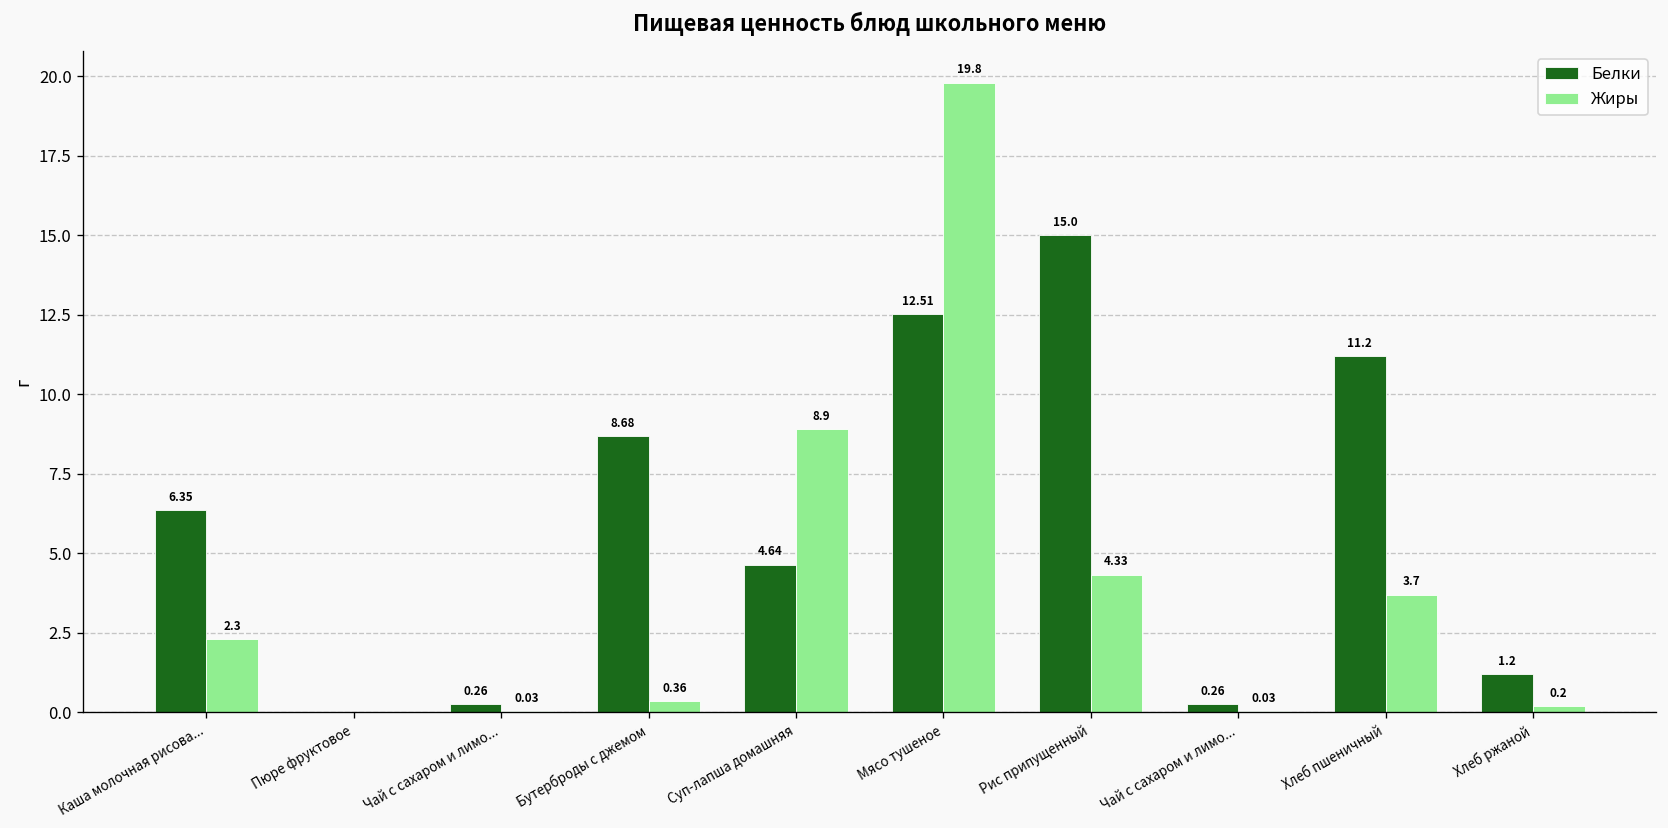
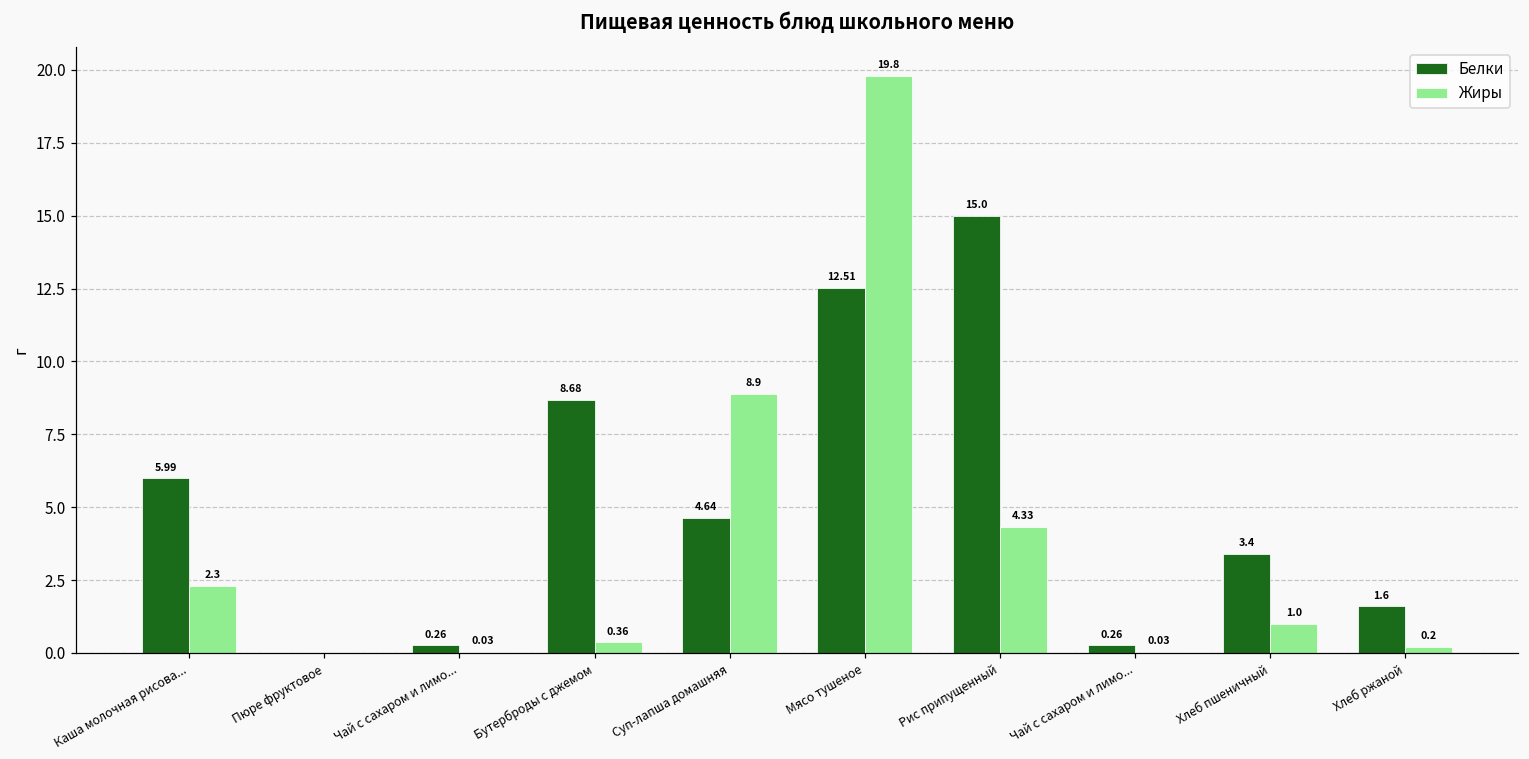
Белки, Каша молочная рисова...: 6.35 -> 5.99
Белки, Хлеб пшеничный: 11.2 -> 3.4
Жиры, Хлеб пшеничный: 3.7 -> 1.0
Белки, Хлеб ржаной: 1.2 -> 1.6
